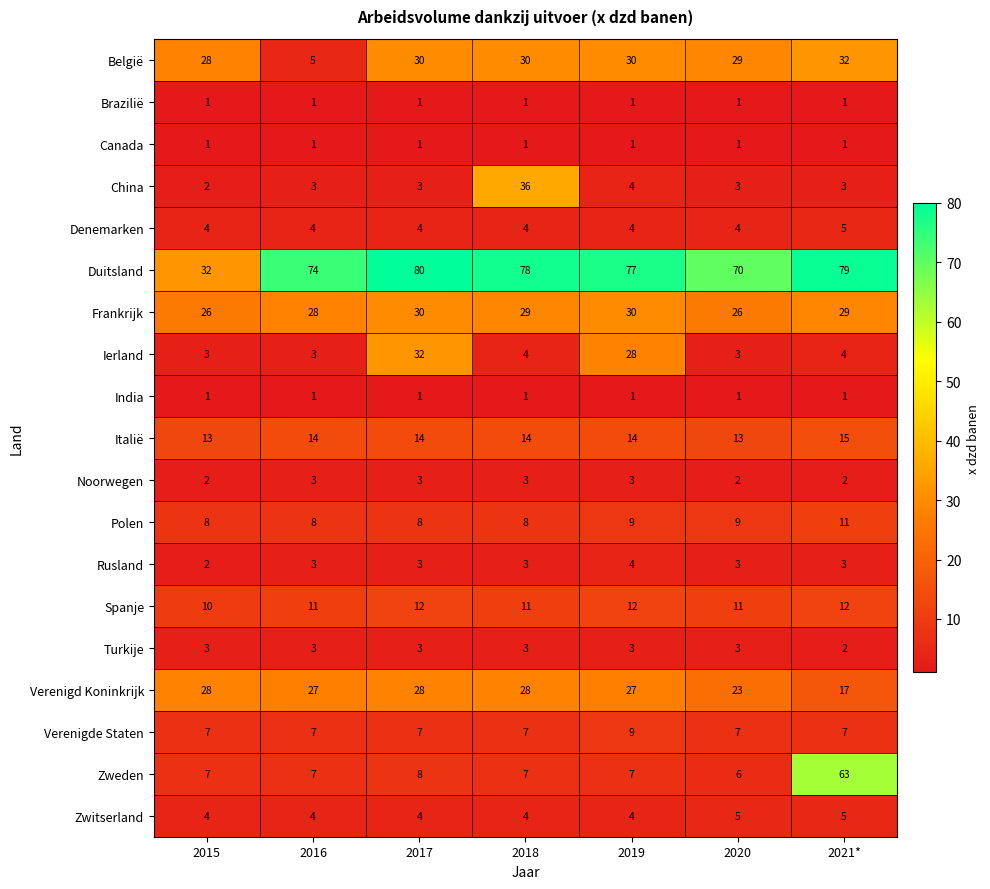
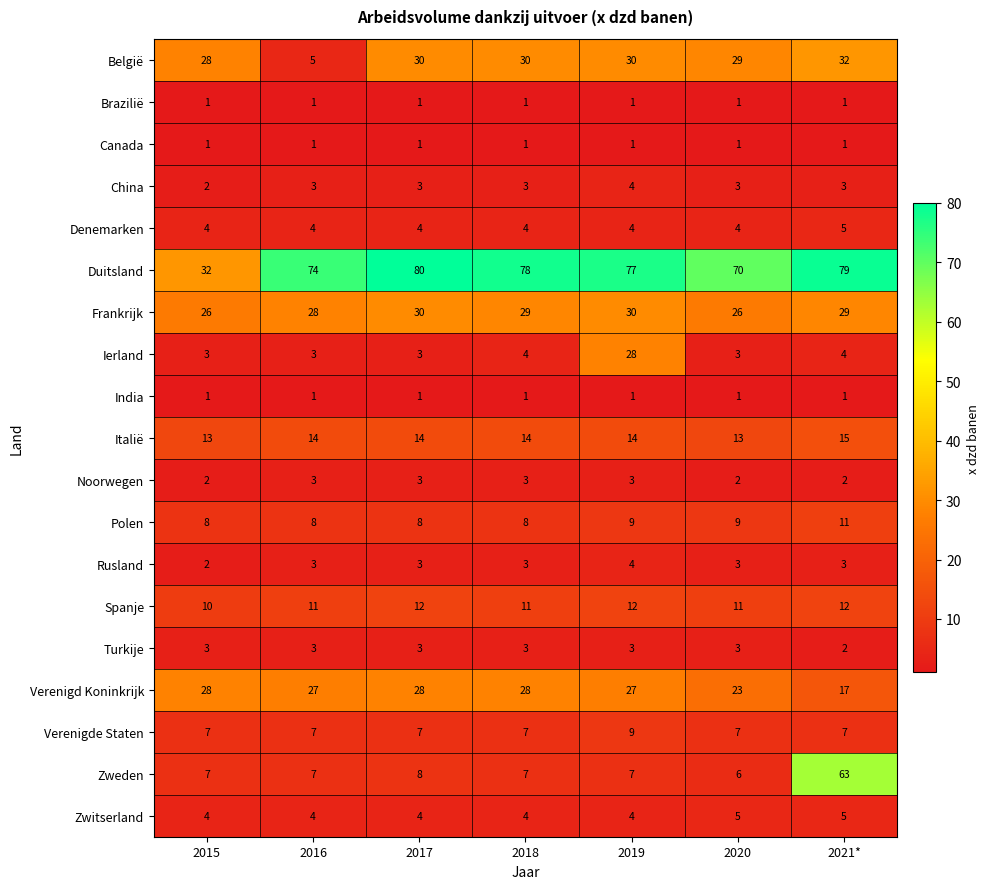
China, 2018: 36 -> 3
Ierland, 2017: 32 -> 3
